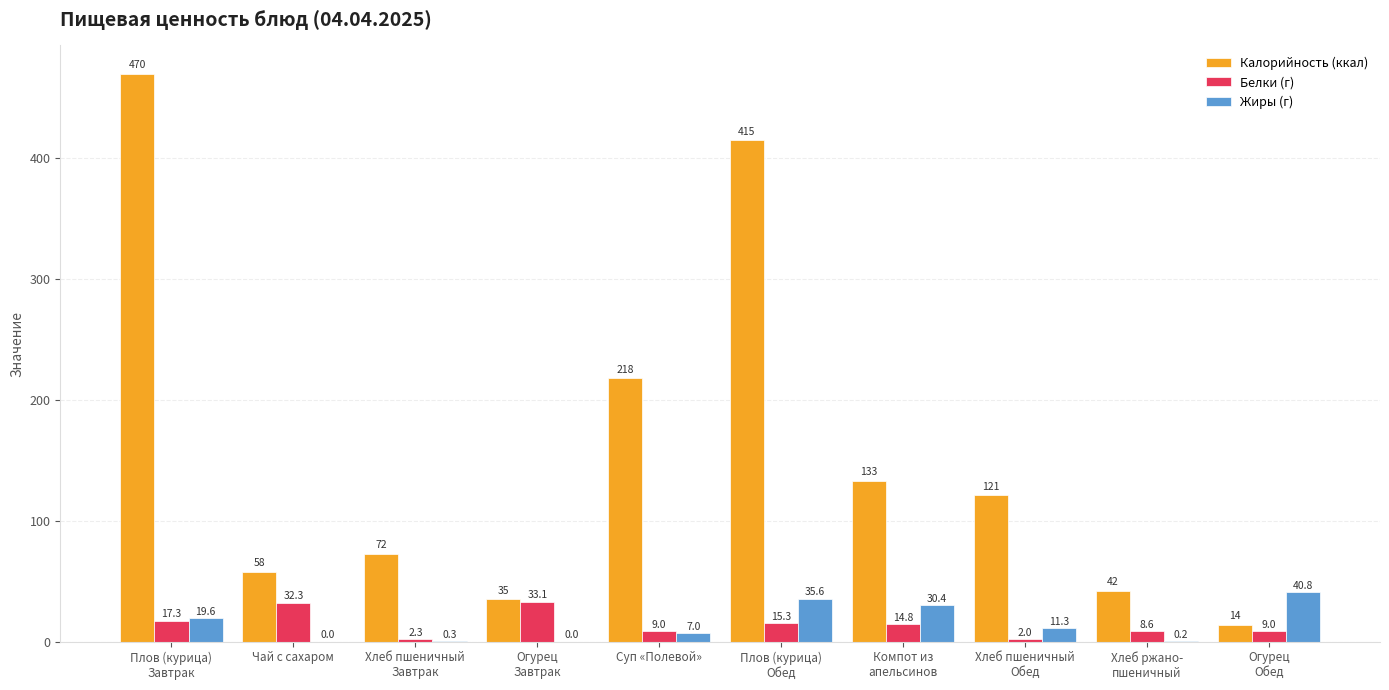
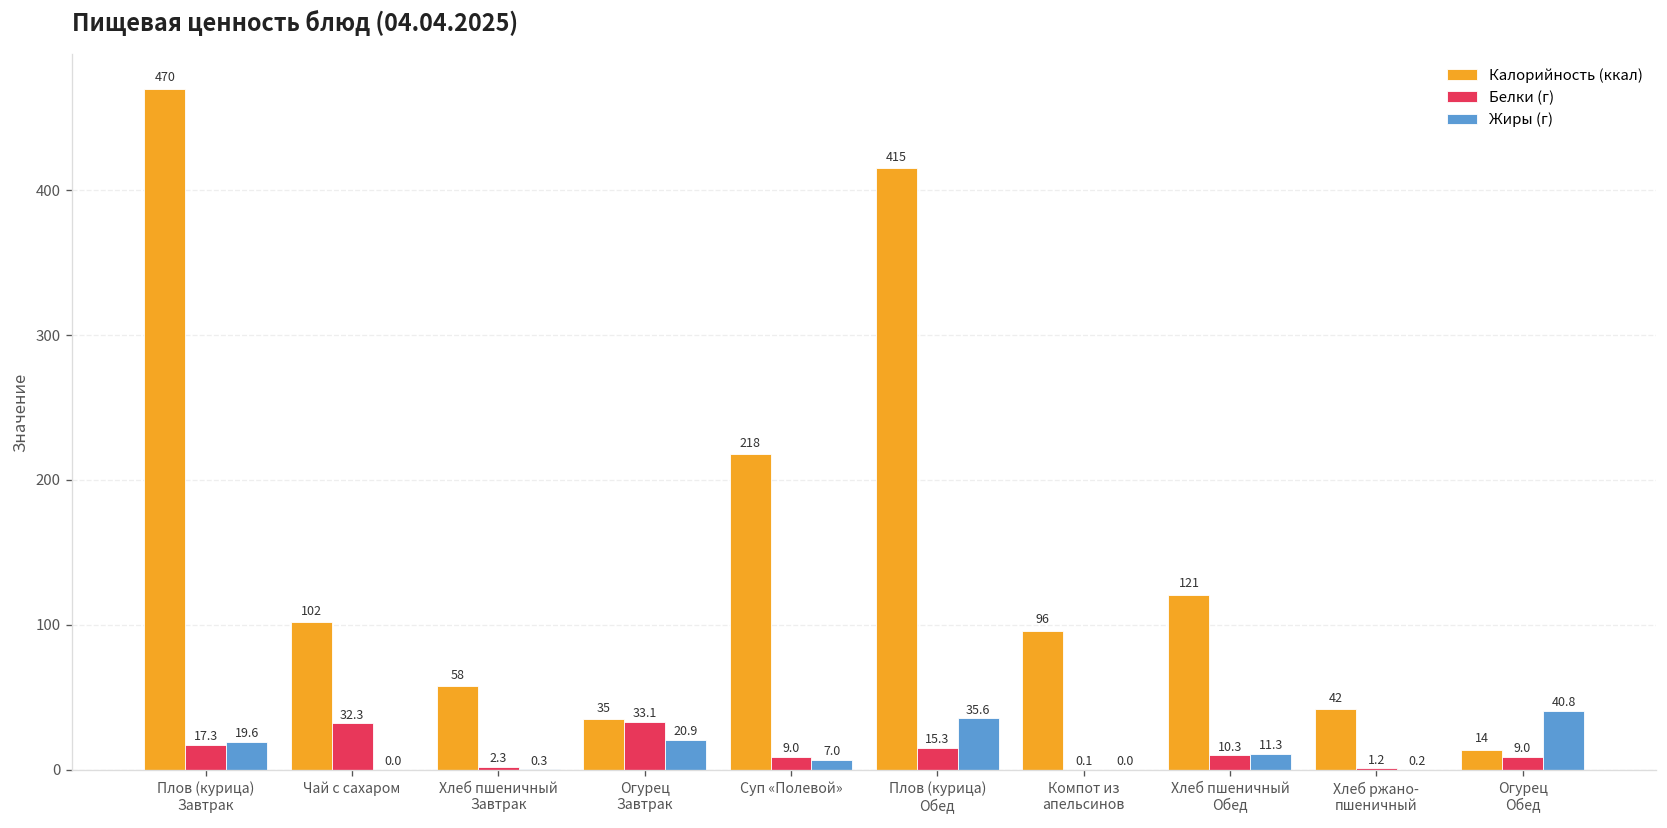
Калорийность (ккал), Чай с сахаром: 58 -> 102
Калорийность (ккал), Хлеб пшеничный Завтрак: 72 -> 58
Жиры (г), Огурец Завтрак: 0.0 -> 20.9
Калорийность (ккал), Компот из апельсинов: 133 -> 96
Белки (г), Компот из апельсинов: 14.8 -> 0.1
Жиры (г), Компот из апельсинов: 30.4 -> 0.0
Белки (г), Хлеб пшеничный Обед: 2.0 -> 10.3
Белки (г), Хлеб ржано- пшеничный: 8.6 -> 1.2
